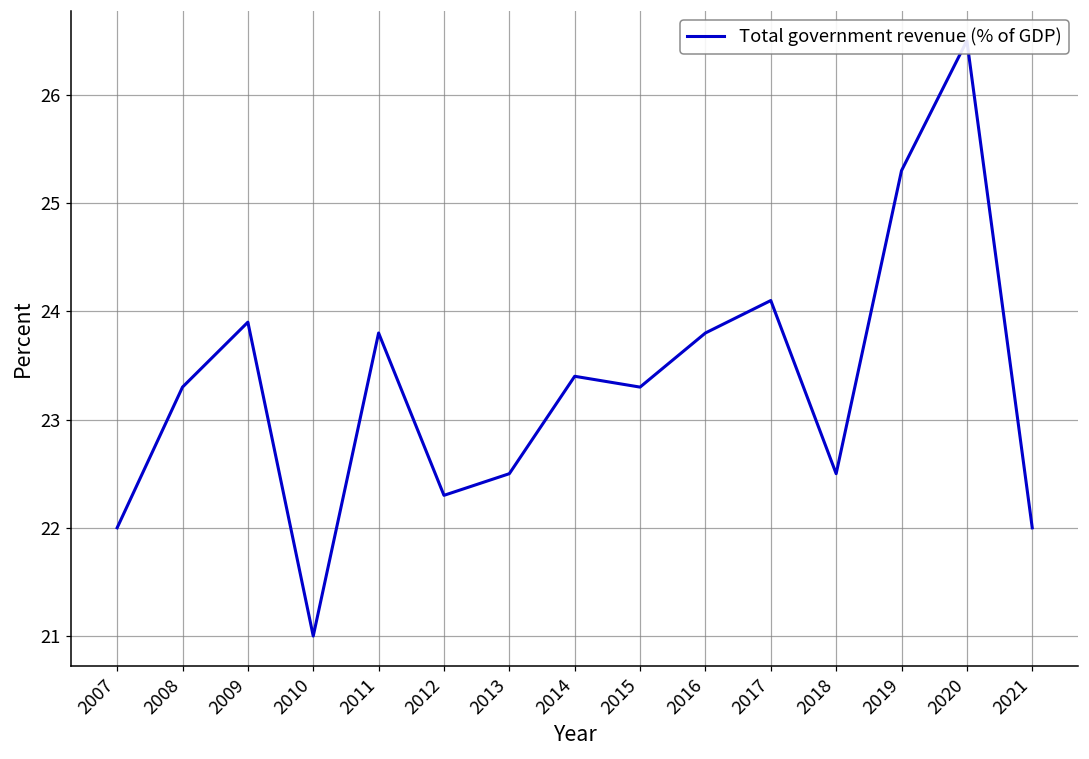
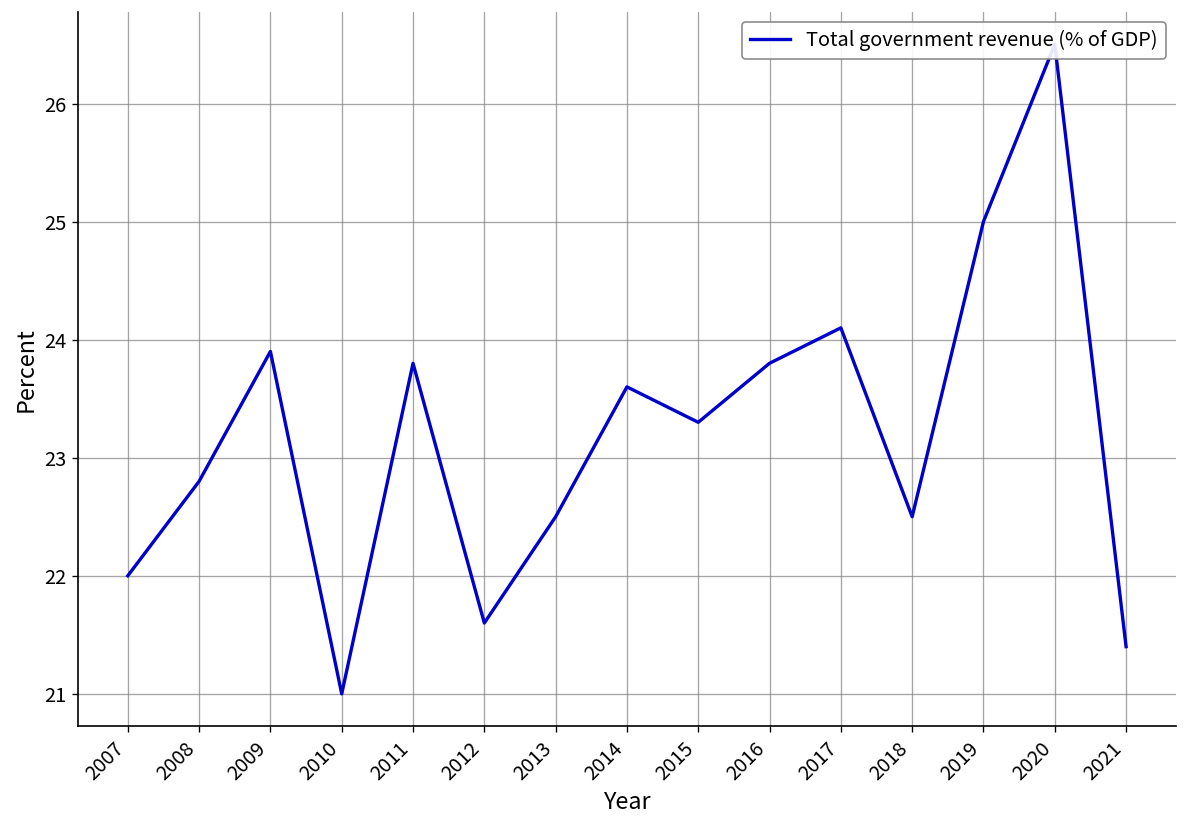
2008: 23.3 -> 22.8
2012: 22.3 -> 21.6
2014: 23.4 -> 23.6
2019: 25.3 -> 25.0
2021: 22.0 -> 21.4
